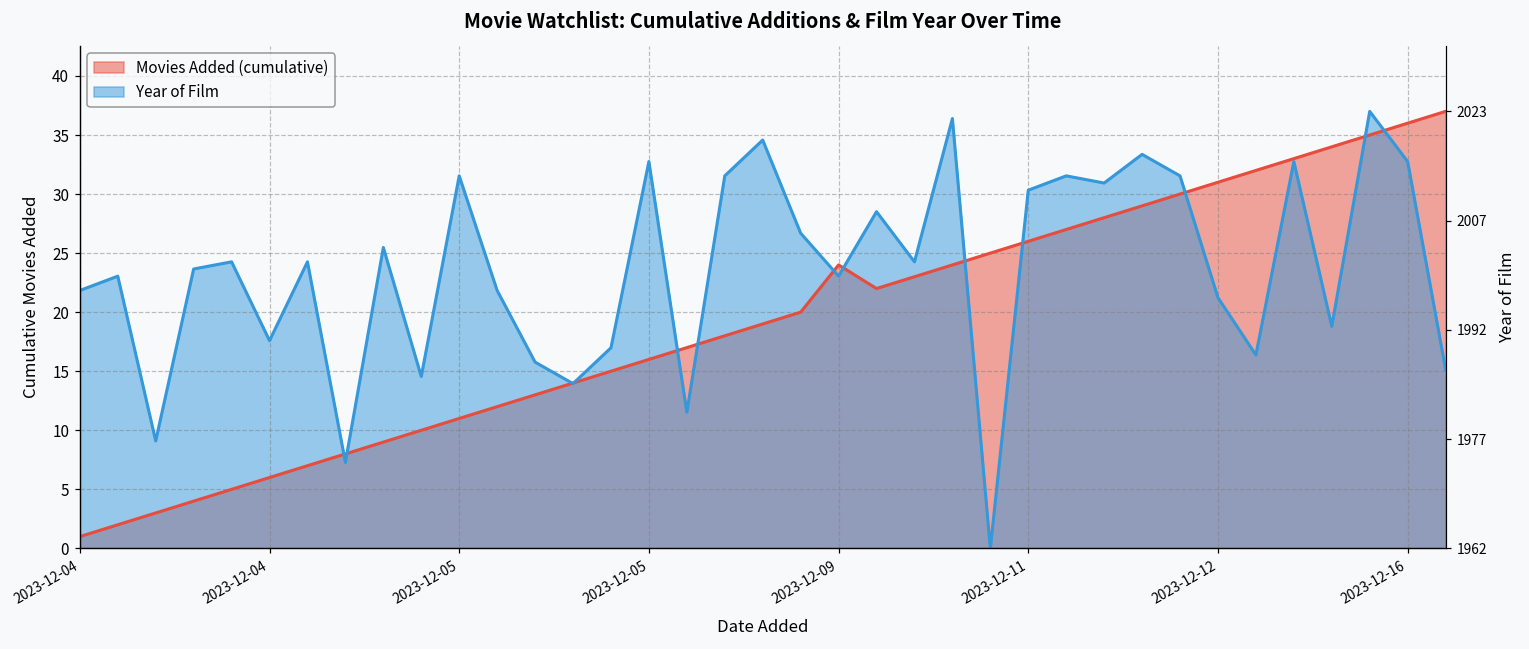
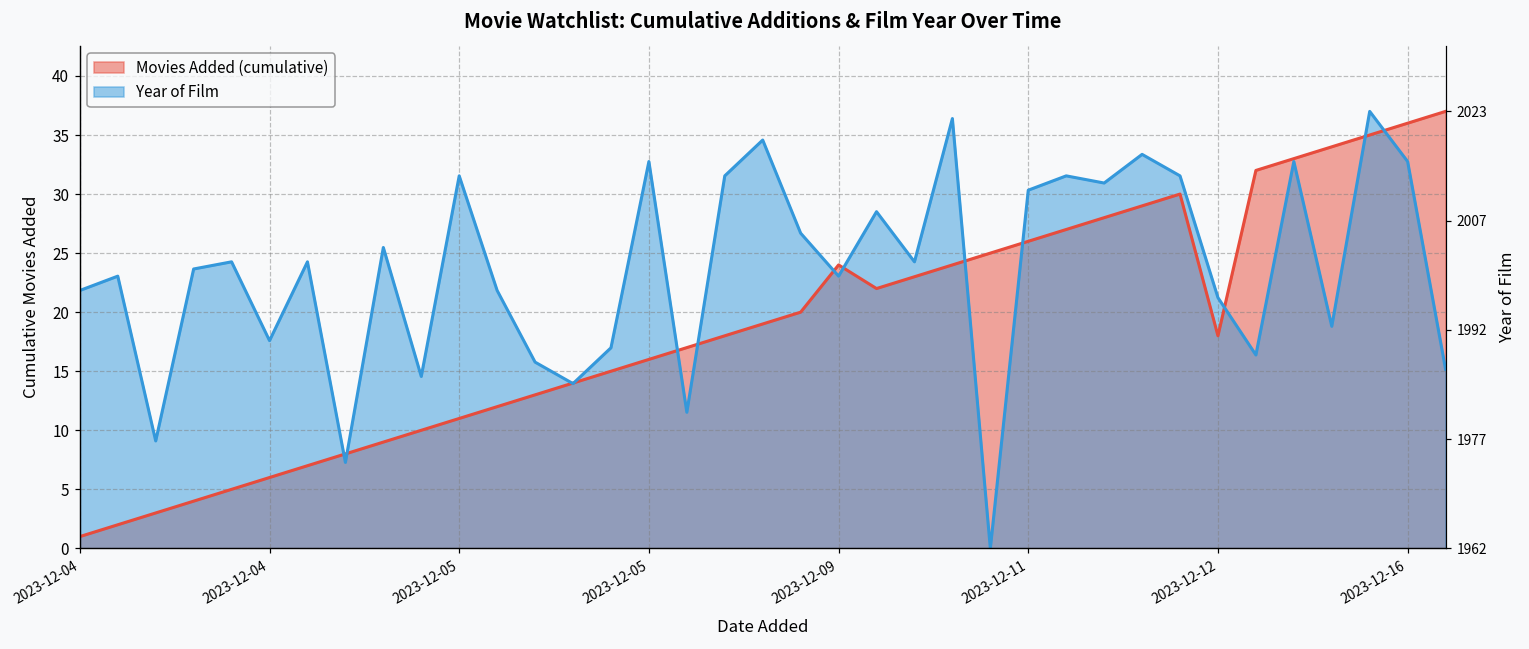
Movies Added (cumulative), 2023-12-12: 31 -> 18
